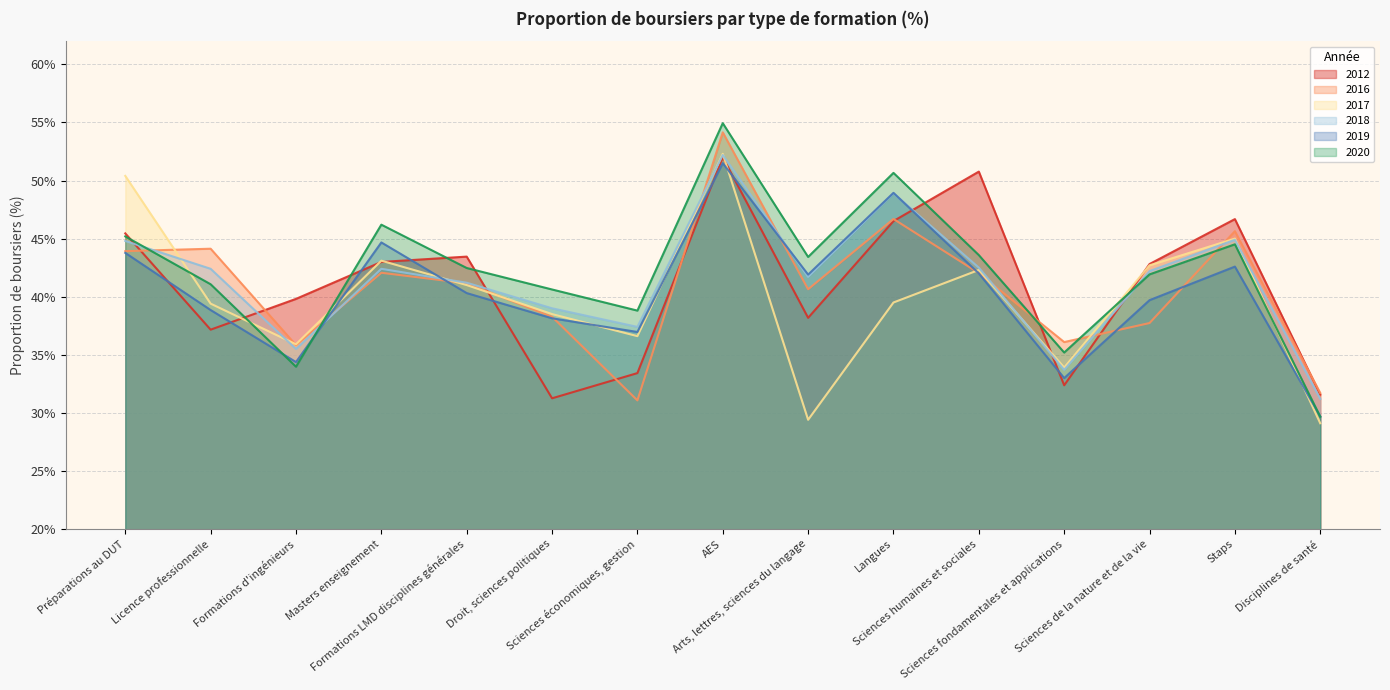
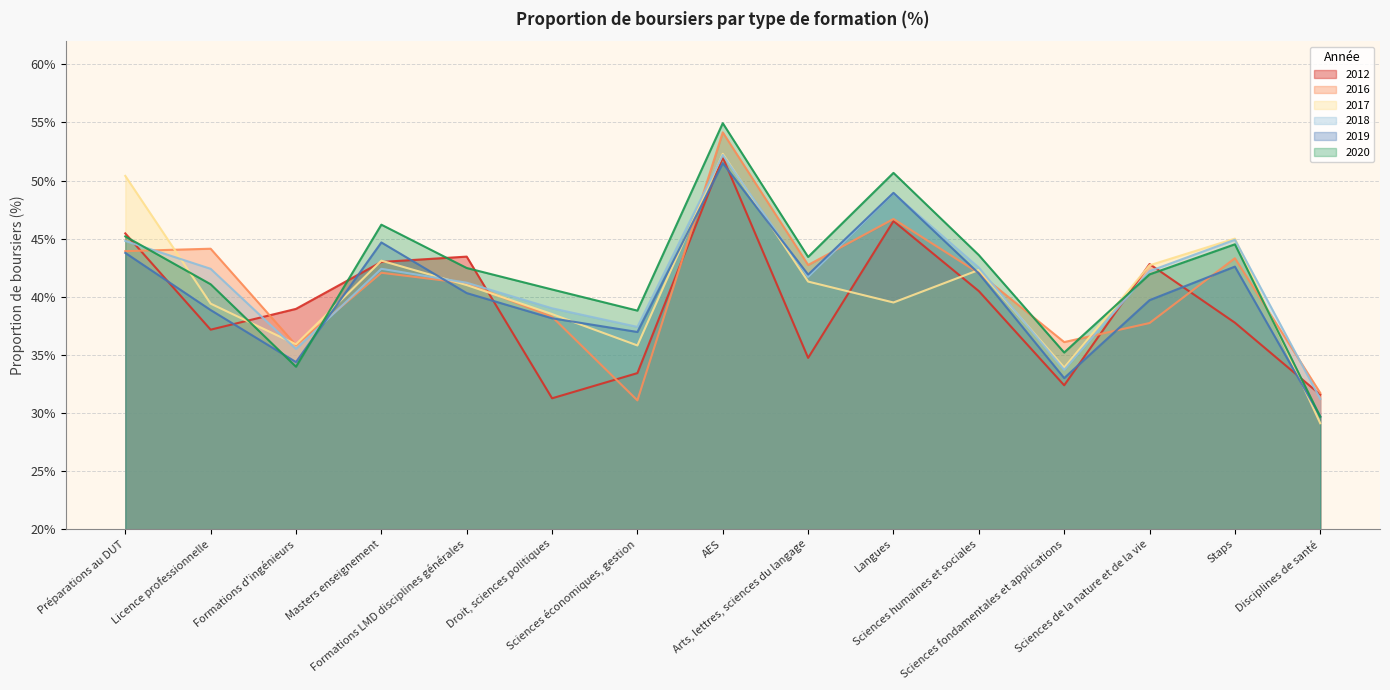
2012, Formations d'ingénieurs: 39.8% -> 39.0%
2017, Sciences économiques, gestion: 36.6% -> 35.8%
2012, Arts, lettres, sciences du langage: 38.2% -> 34.7%
2016, Arts, lettres, sciences du langage: 40.6% -> 42.7%
2017, Arts, lettres, sciences du langage: 29.4% -> 41.3%
2012, Sciences humaines et sociales: 50.8% -> 40.5%
2012, Staps: 46.7% -> 37.8%
2016, Staps: 45.6% -> 43.3%
